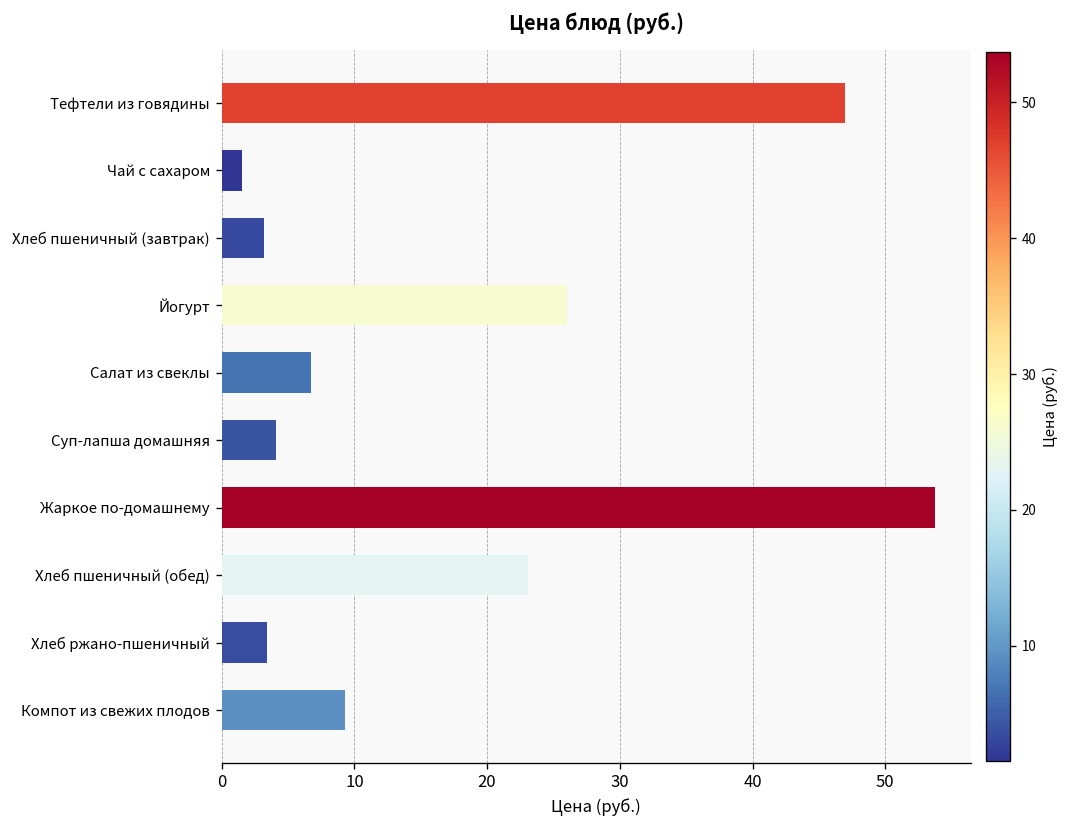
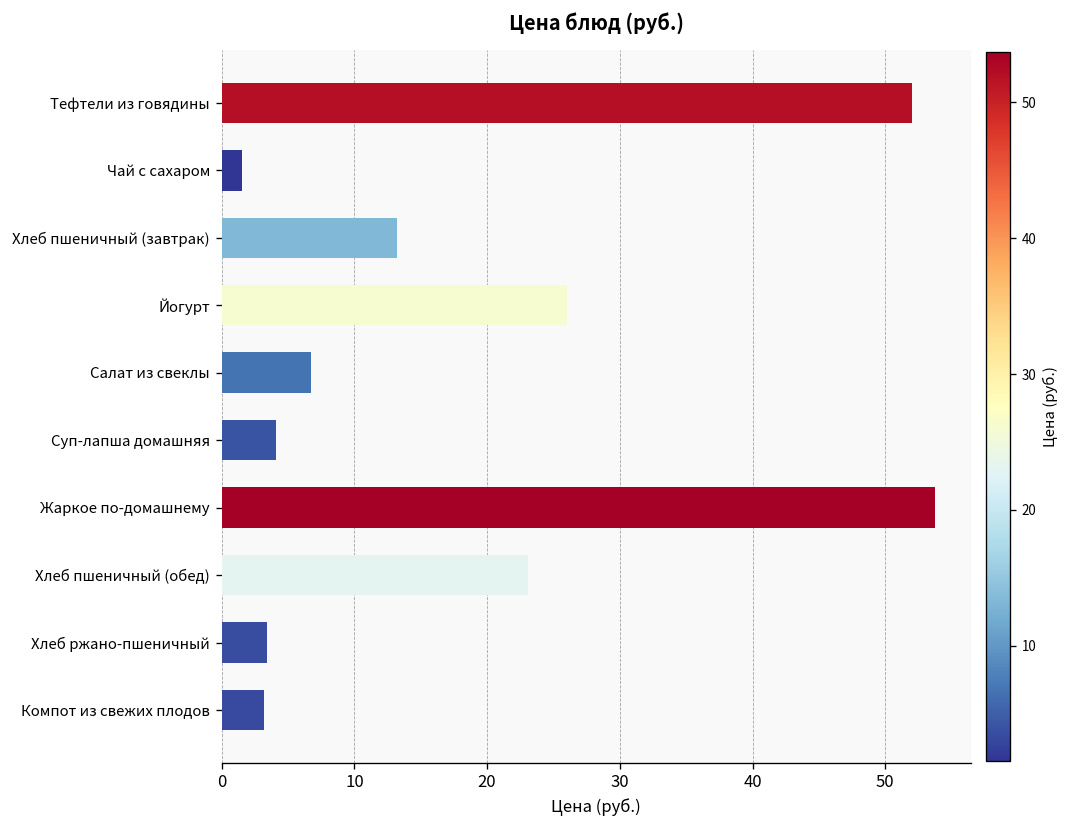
Тефтели из говядины: 47 -> 52
Хлеб пшеничный (завтрак): 3.2 -> 13.2
Компот из свежих плодов: 9.3 -> 3.2
